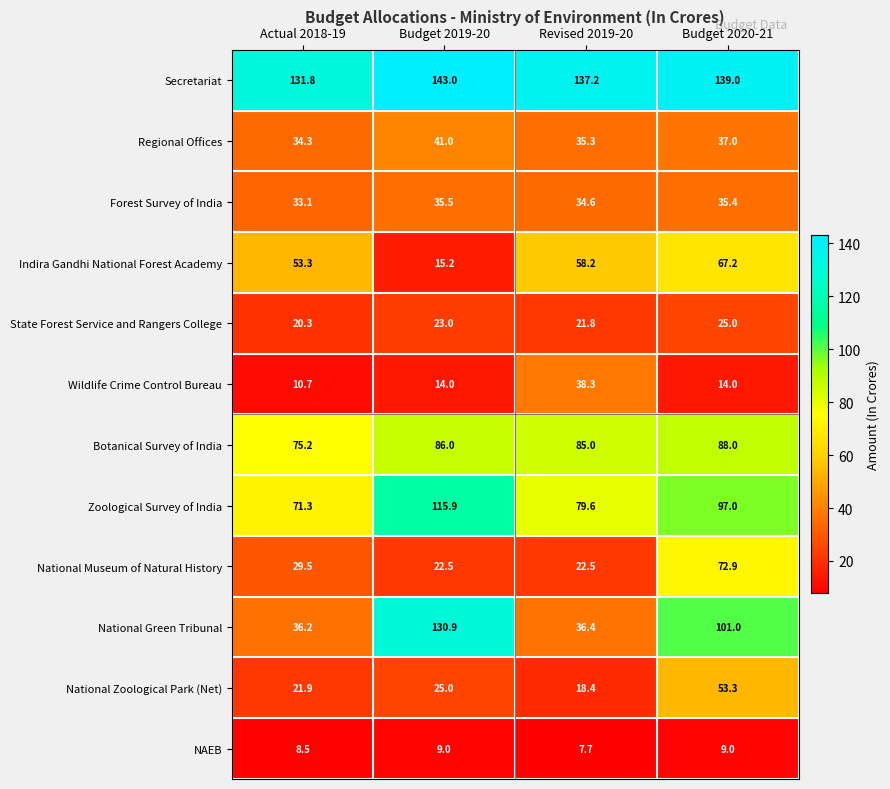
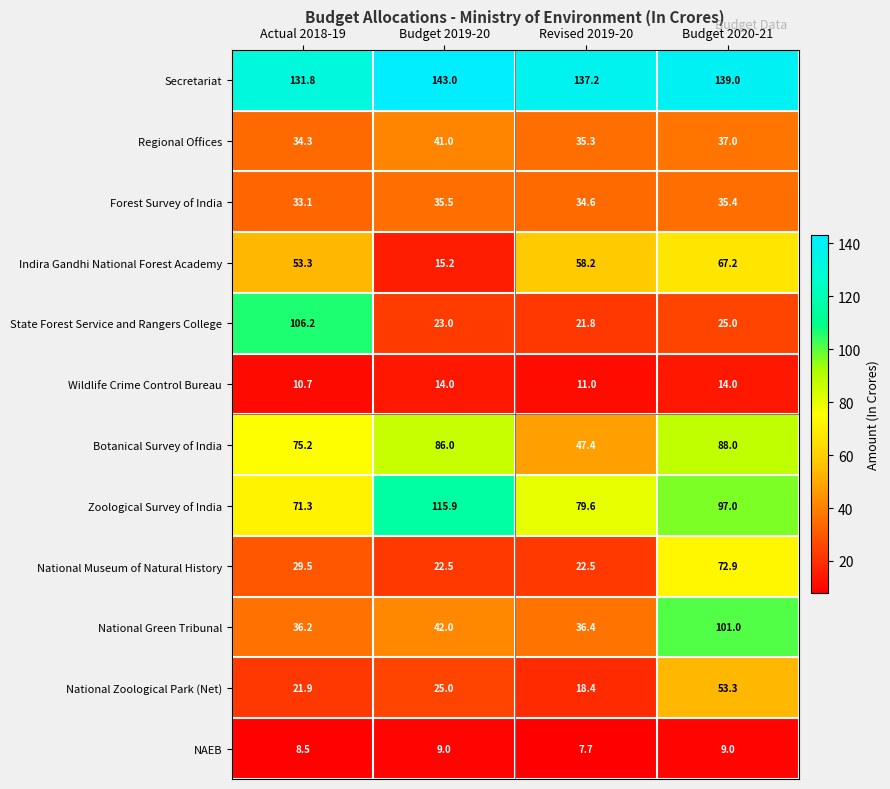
State Forest Service and Rangers College, Actual 2018-19: 20.3 -> 106.2
Wildlife Crime Control Bureau, Revised 2019-20: 38.3 -> 11.0
Botanical Survey of India, Revised 2019-20: 85.0 -> 47.4
National Green Tribunal, Budget 2019-20: 130.9 -> 42.0
